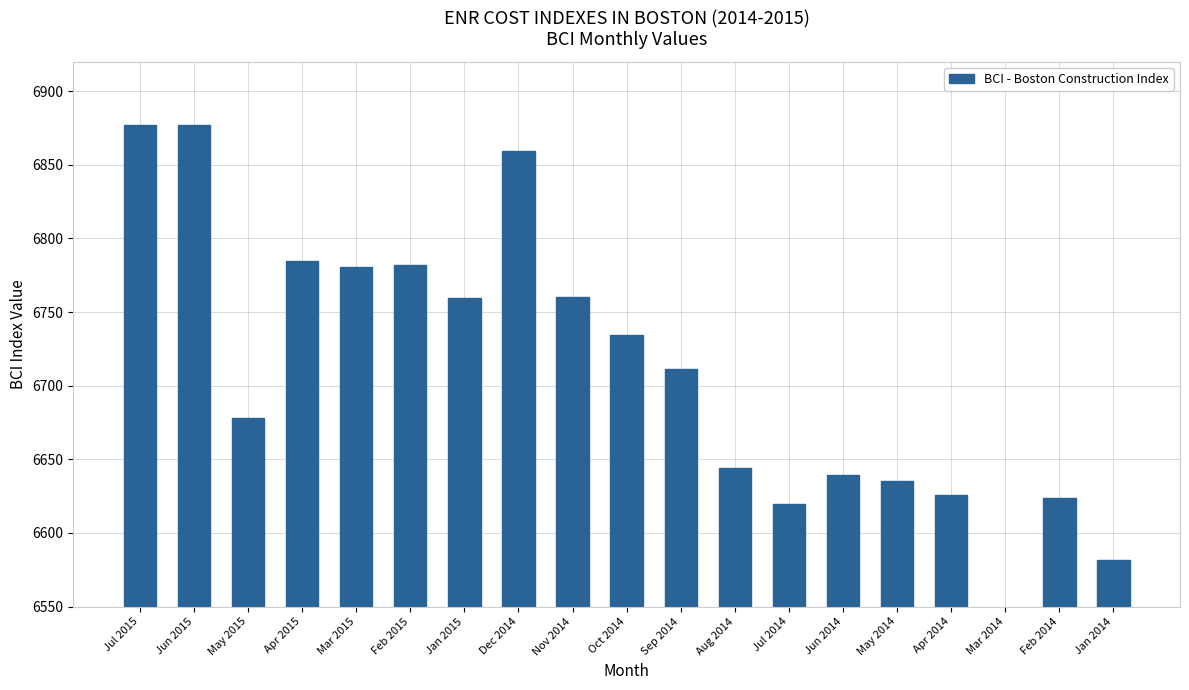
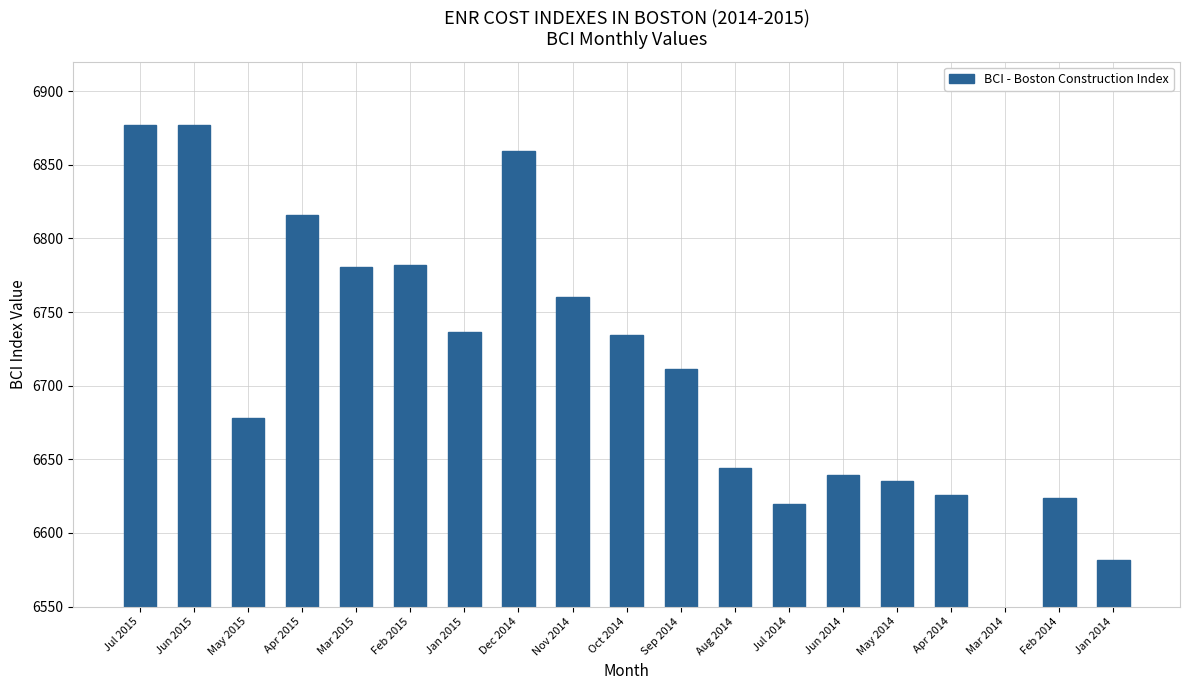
Apr 2015: 6785 -> 6816
Jan 2015: 6760 -> 6736
